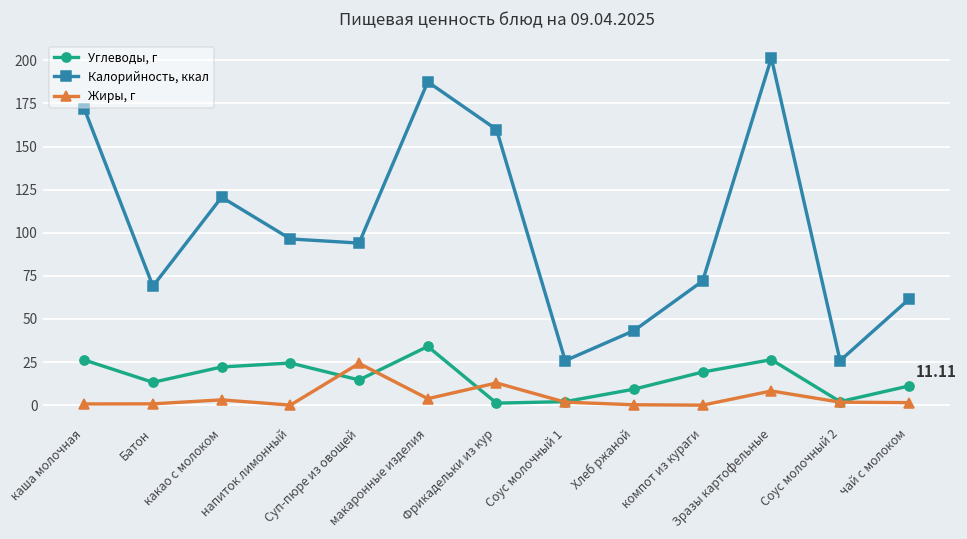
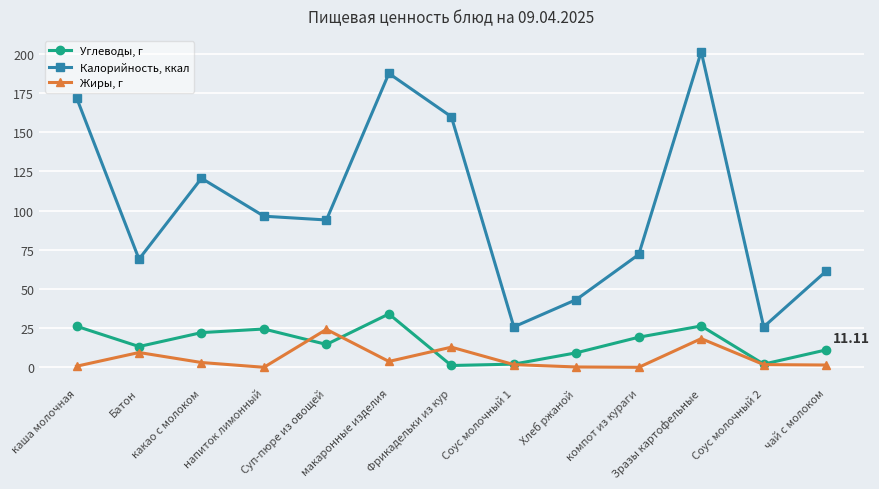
Жиры, г, Батон: 1 -> 9
Жиры, г, Зразы картофельные: 8 -> 18
